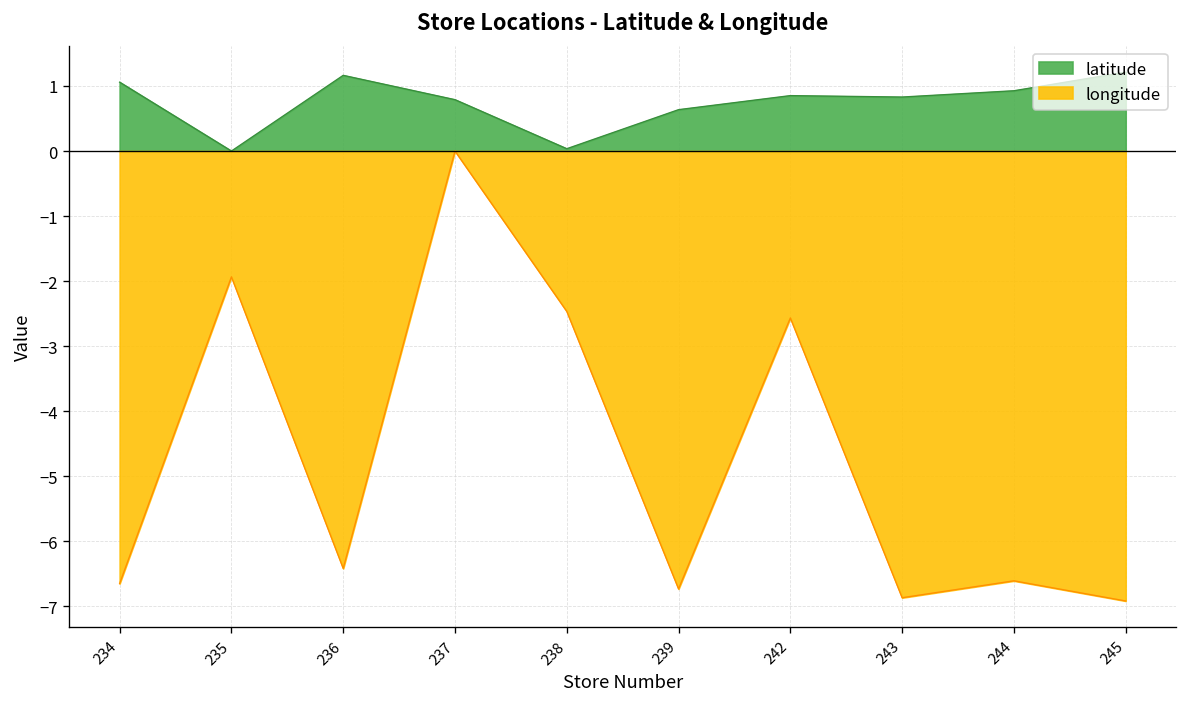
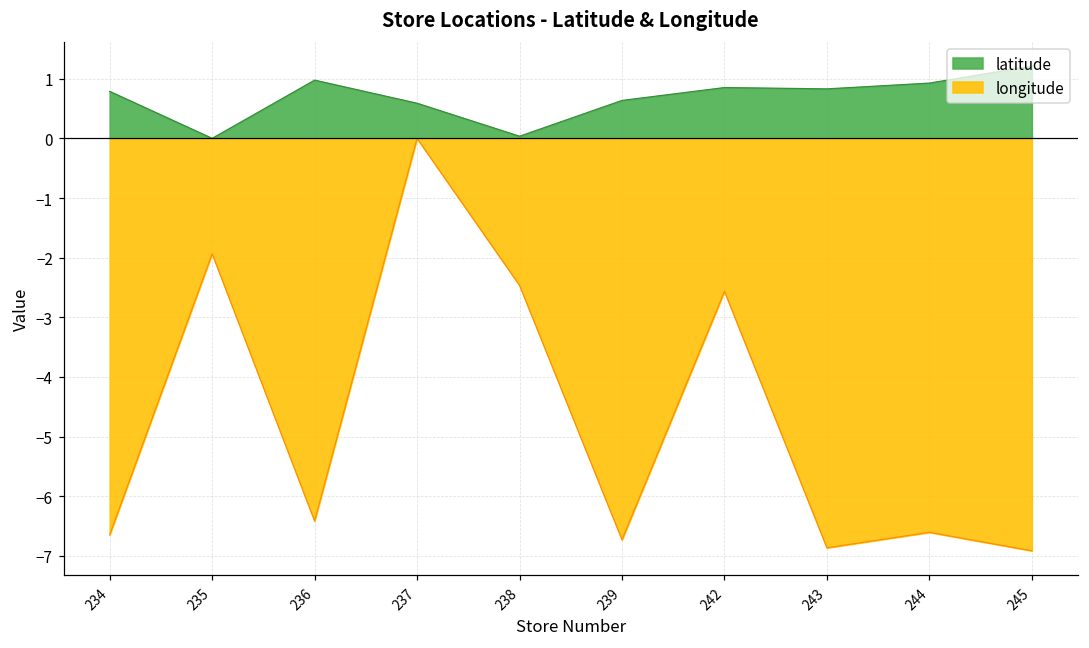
latitude, 234: 1.1 -> 0.8
latitude, 236: 1.2 -> 1.0
latitude, 237: 0.8 -> 0.6
